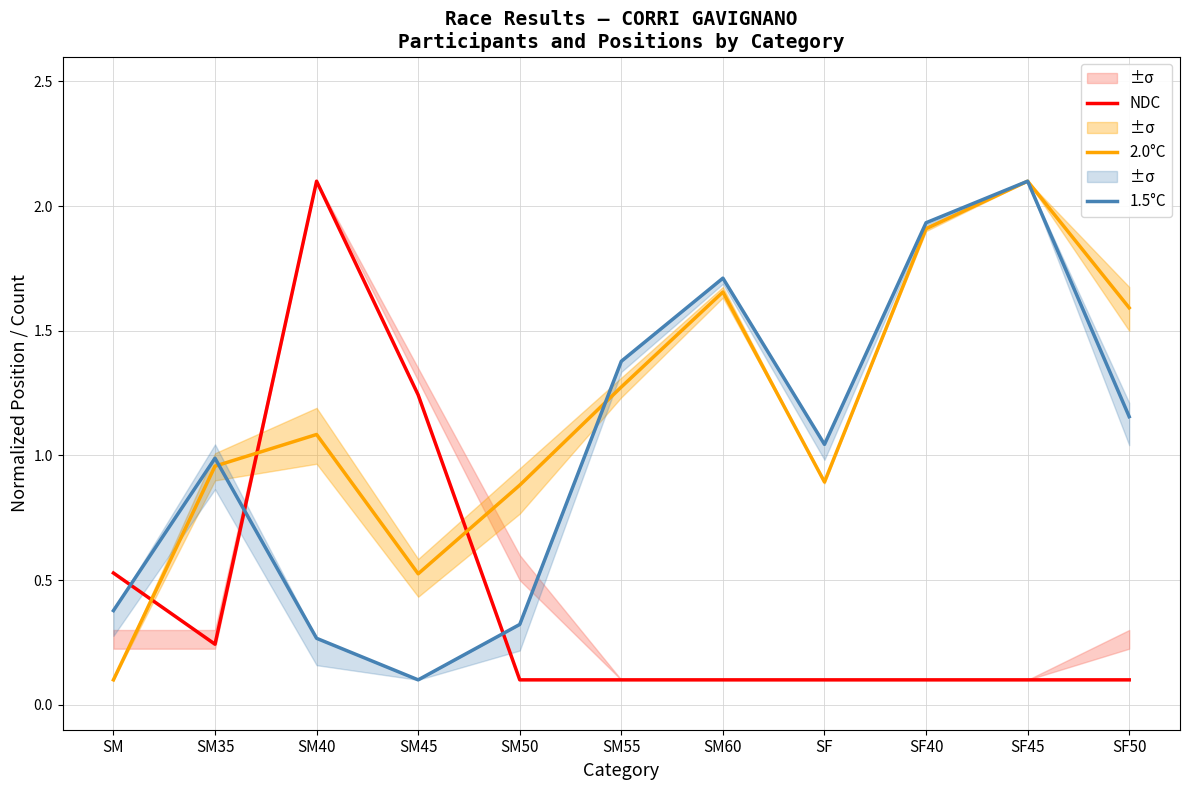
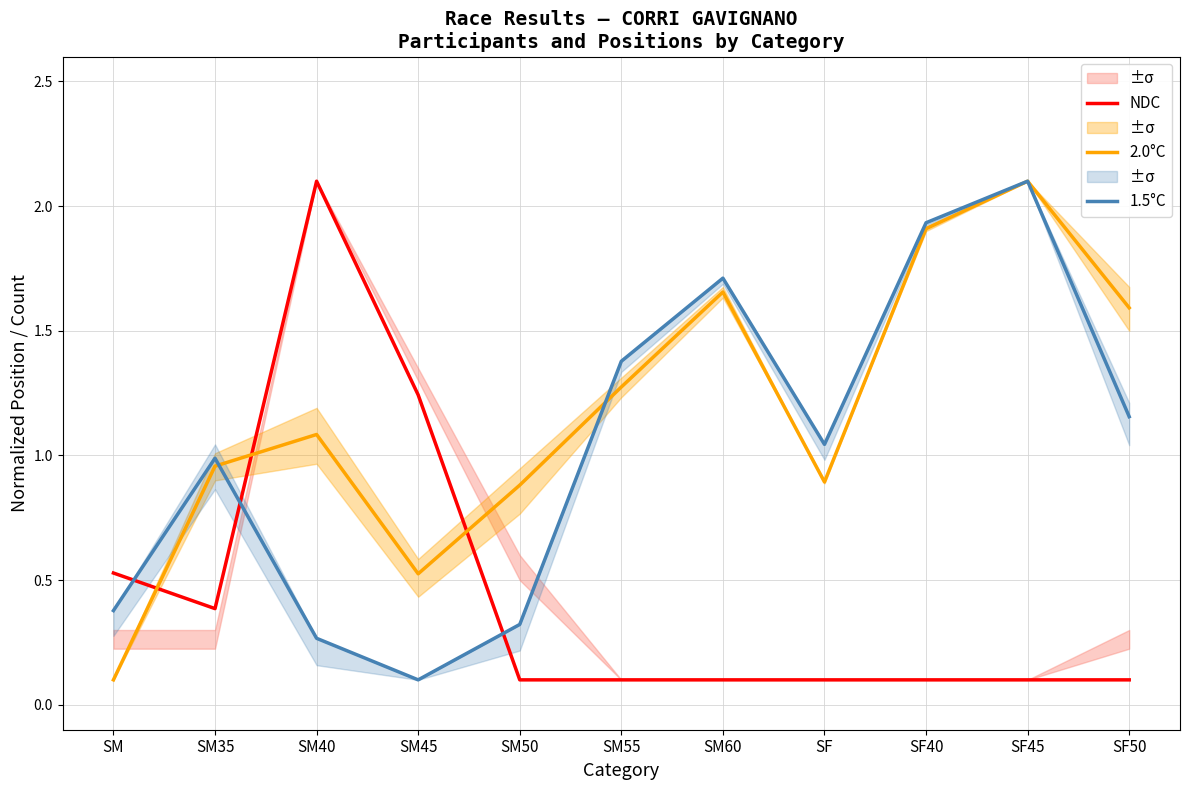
NDC, SM35: 0.24 -> 0.39
